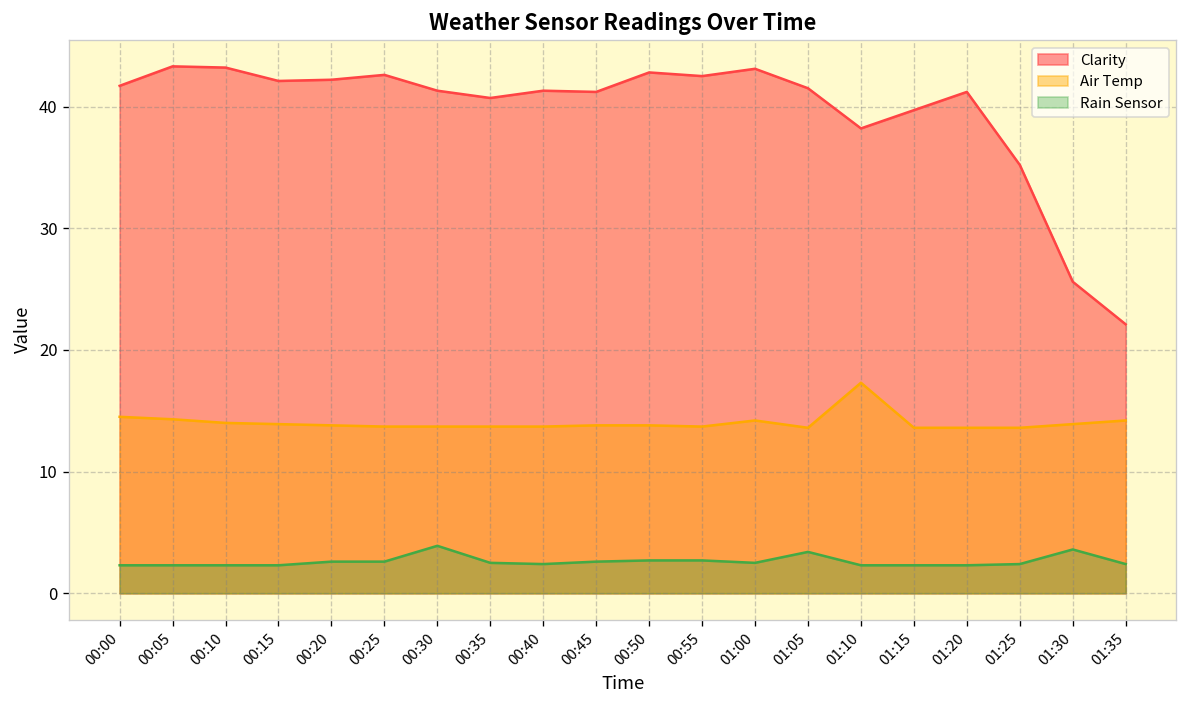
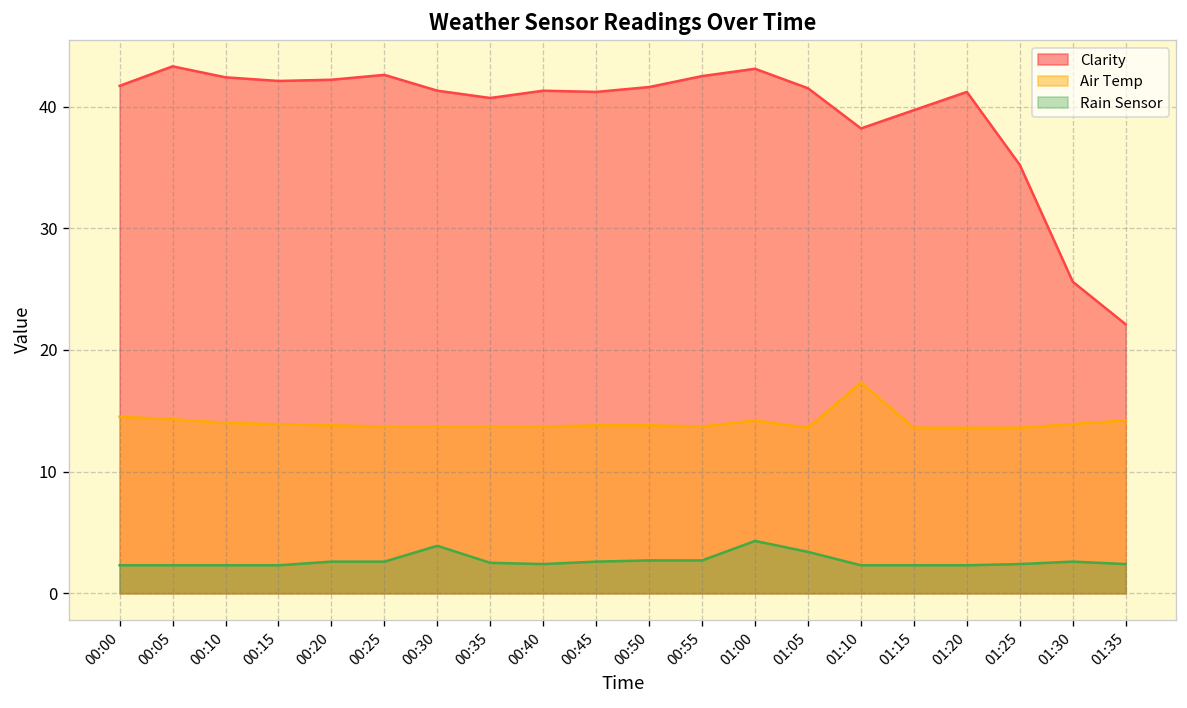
Clarity, 00:10: 43.2 -> 42.4
Clarity, 00:50: 42.8 -> 41.6
Rain Sensor, 01:00: 2.5 -> 4.3
Rain Sensor, 01:30: 3.6 -> 2.6
